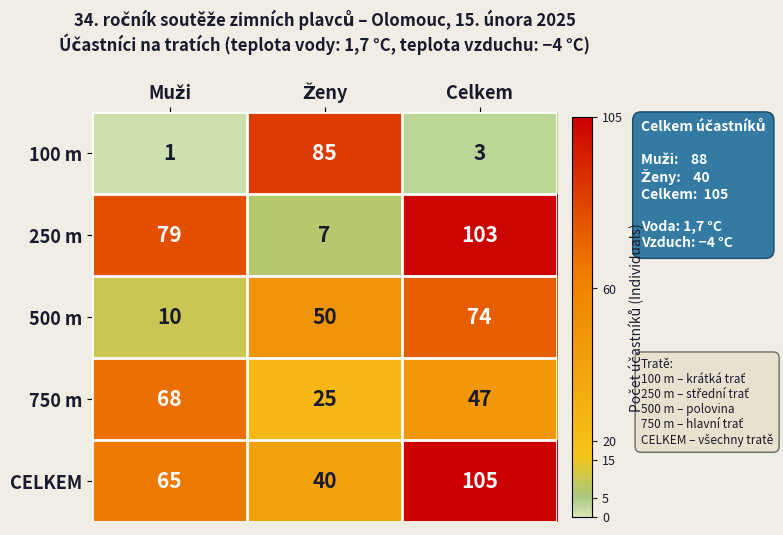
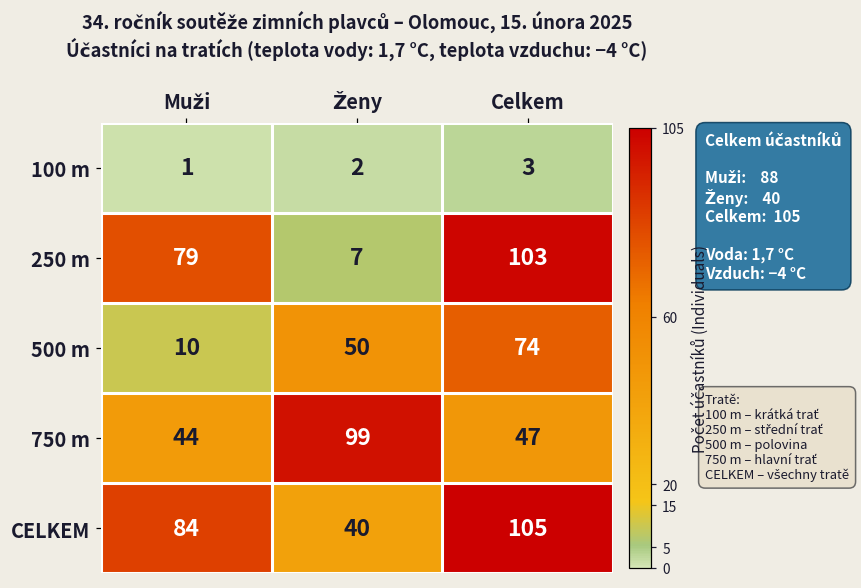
100 m, Ženy: 85 -> 2
750 m, Muži: 68 -> 44
750 m, Ženy: 25 -> 99
CELKEM, Muži: 65 -> 84
